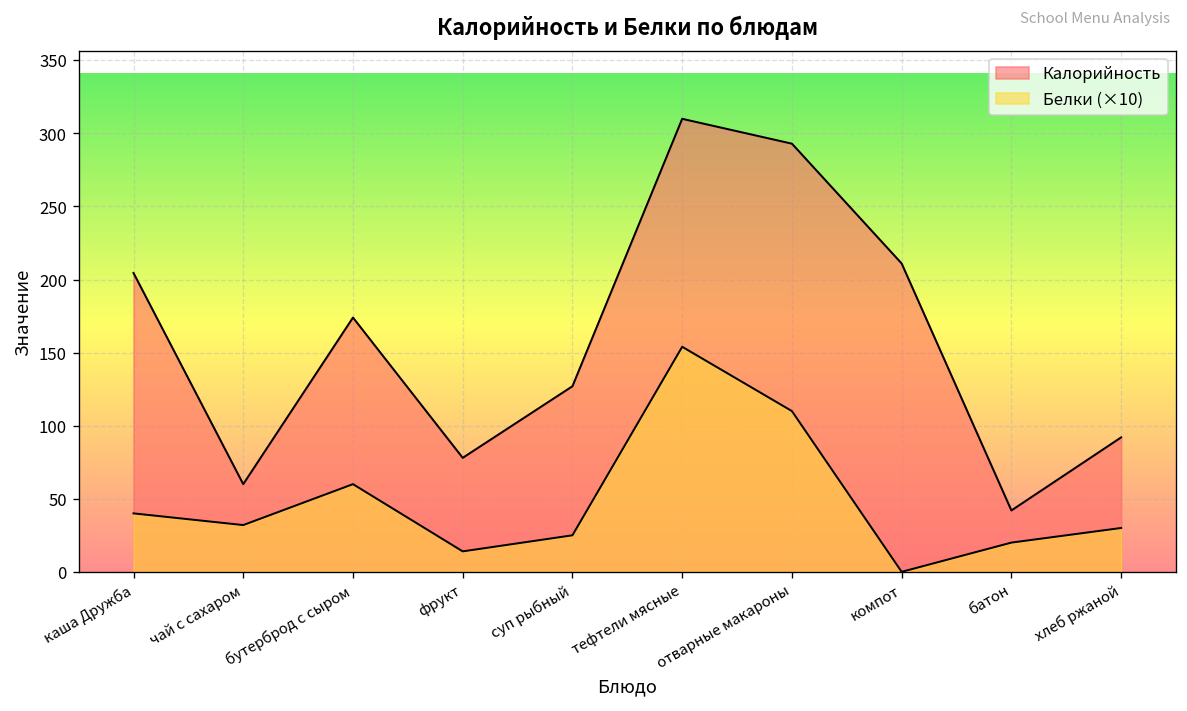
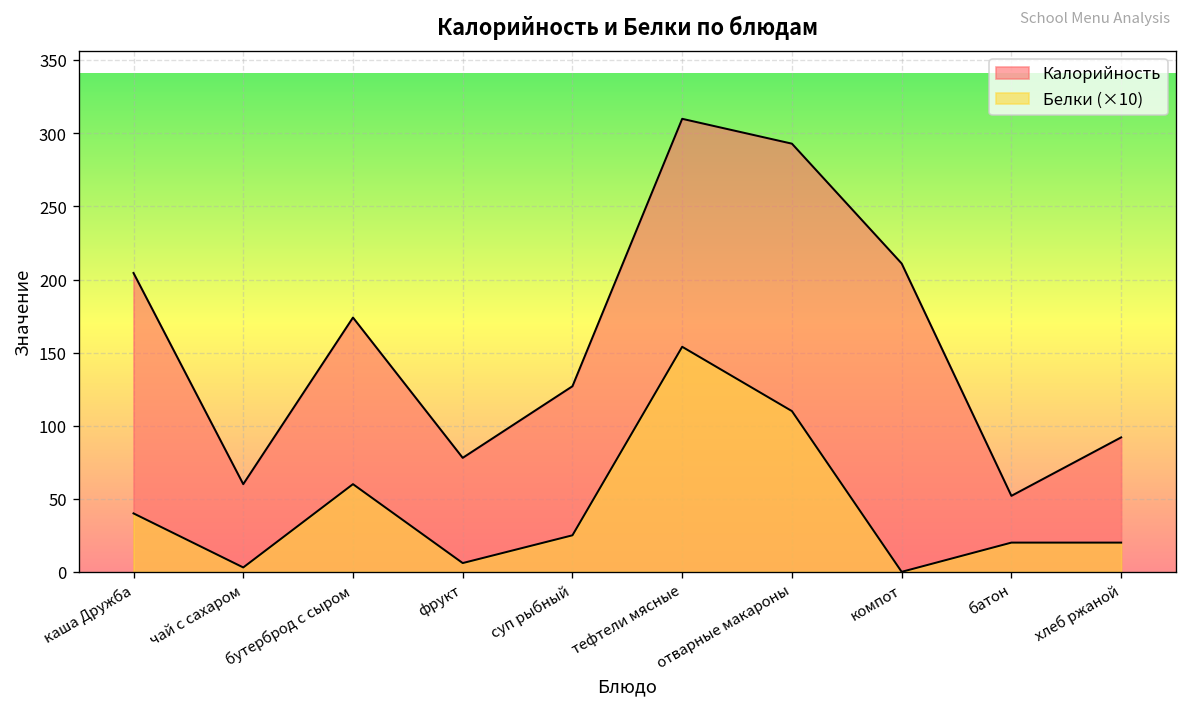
Белки (×10), чай с сахаром: 32 -> 3
Белки (×10), фрукт: 14 -> 6
Калорийность, батон: 42 -> 52
Белки (×10), хлеб ржаной: 30 -> 20
